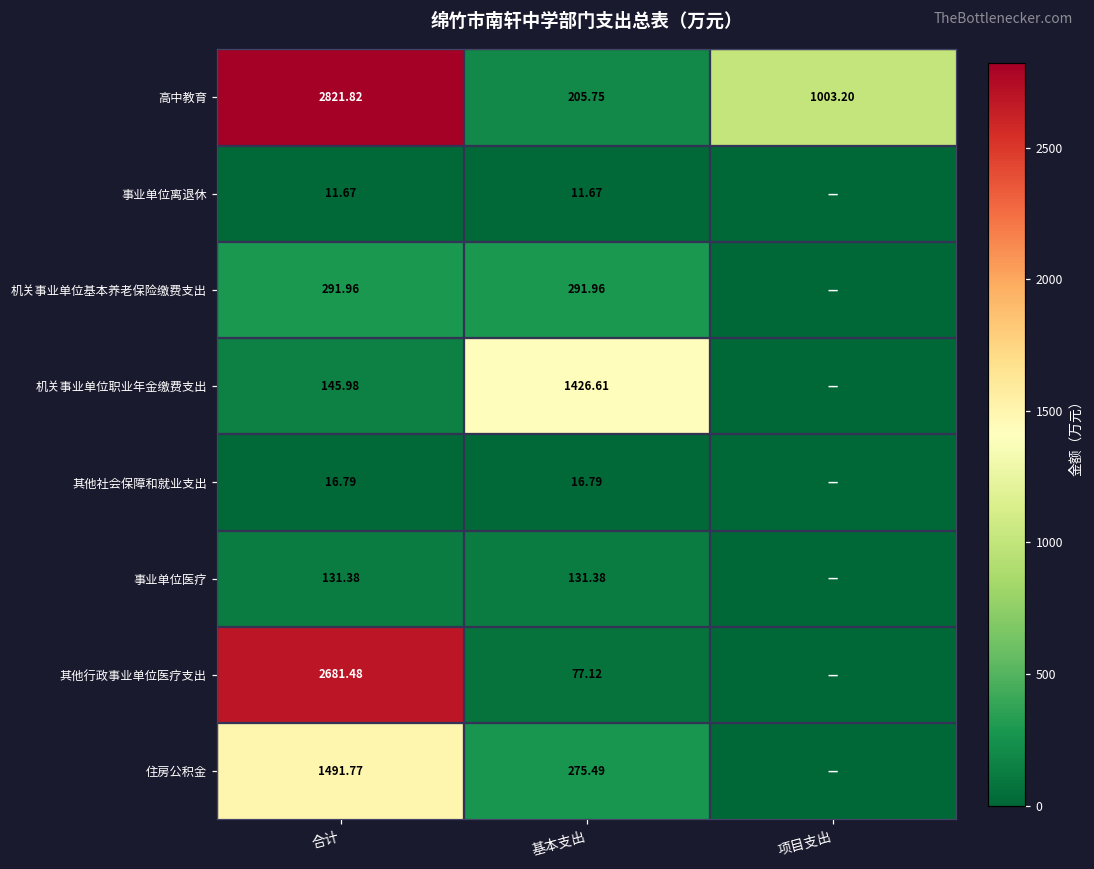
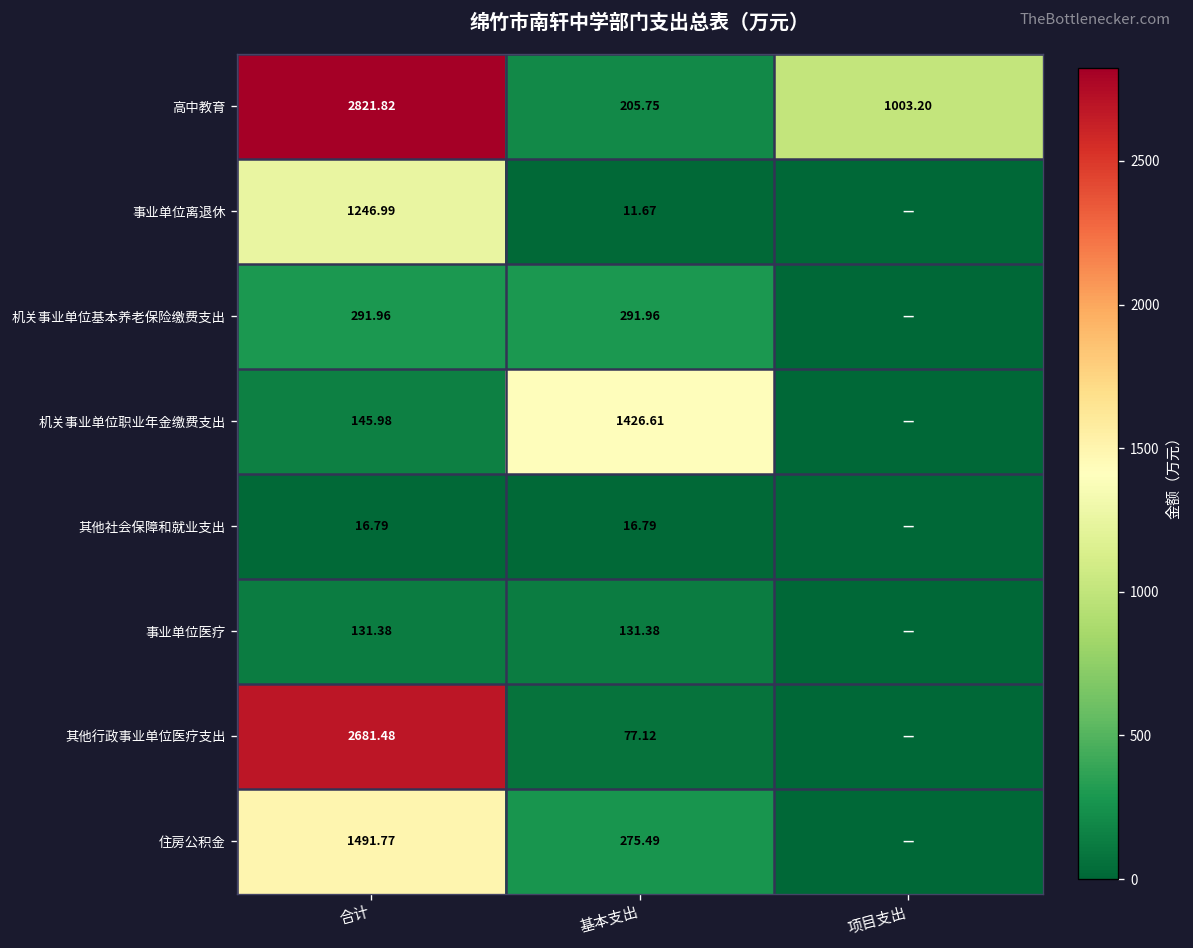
事业单位离退休, 合计: 11.67 -> 1246.99
